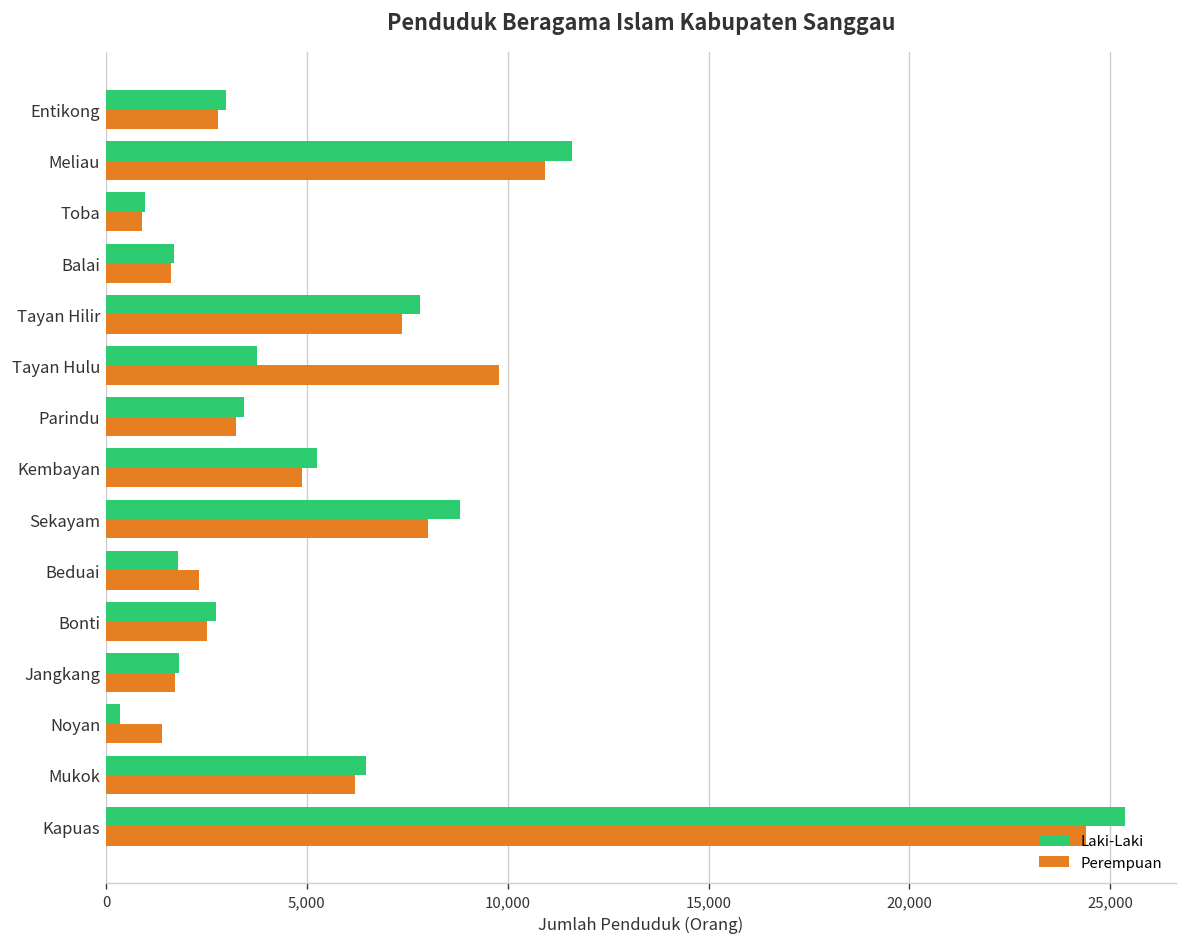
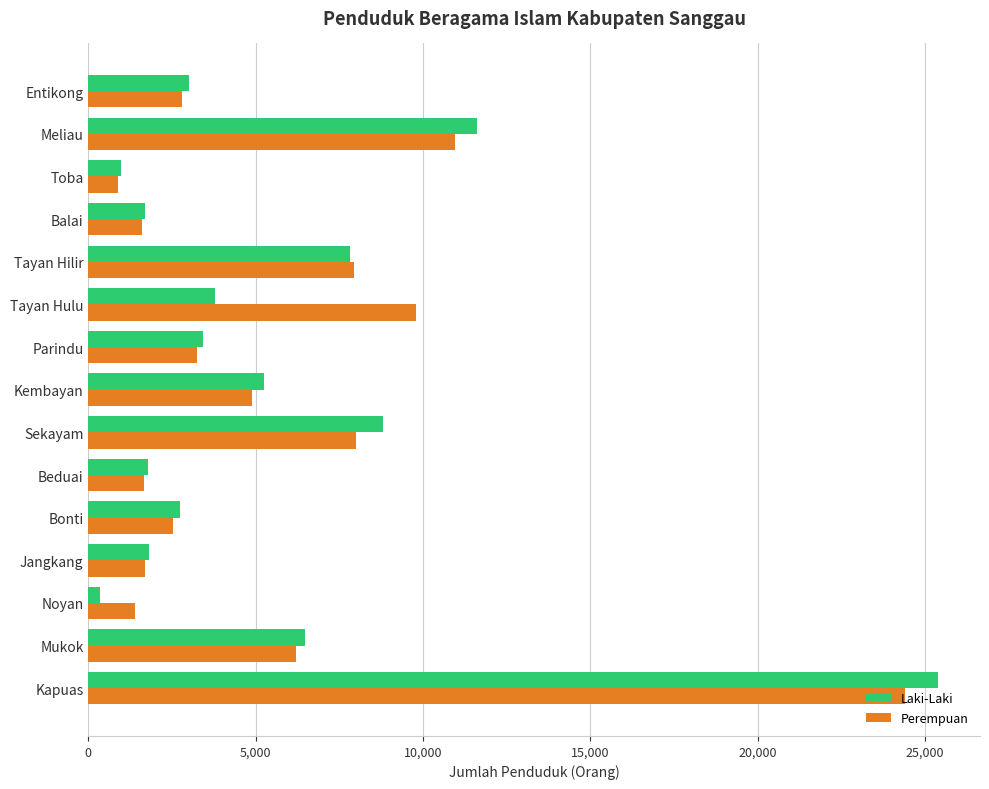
Perempuan, Tayan Hilir: 7,400 -> 7,900
Perempuan, Beduai: 2,300 -> 1,700
